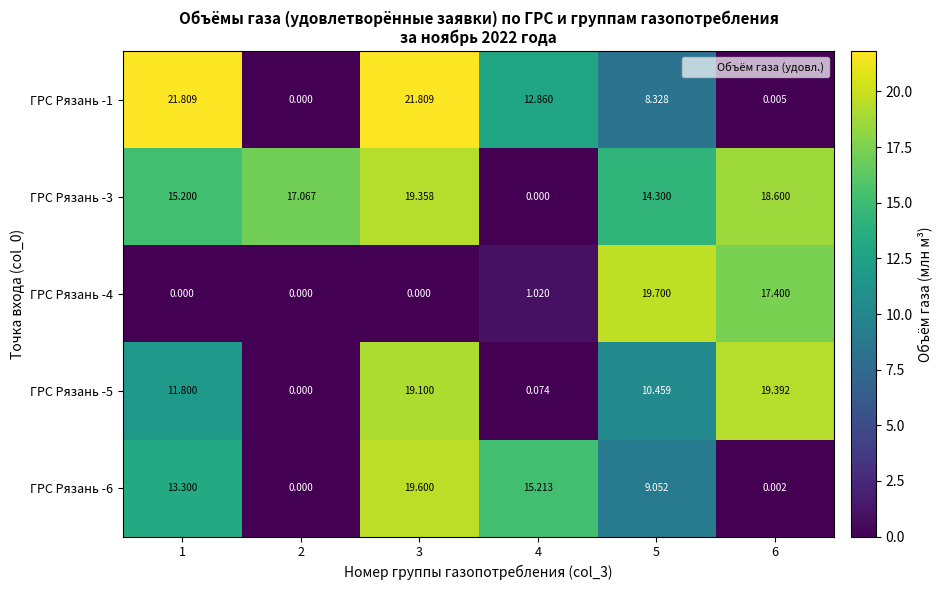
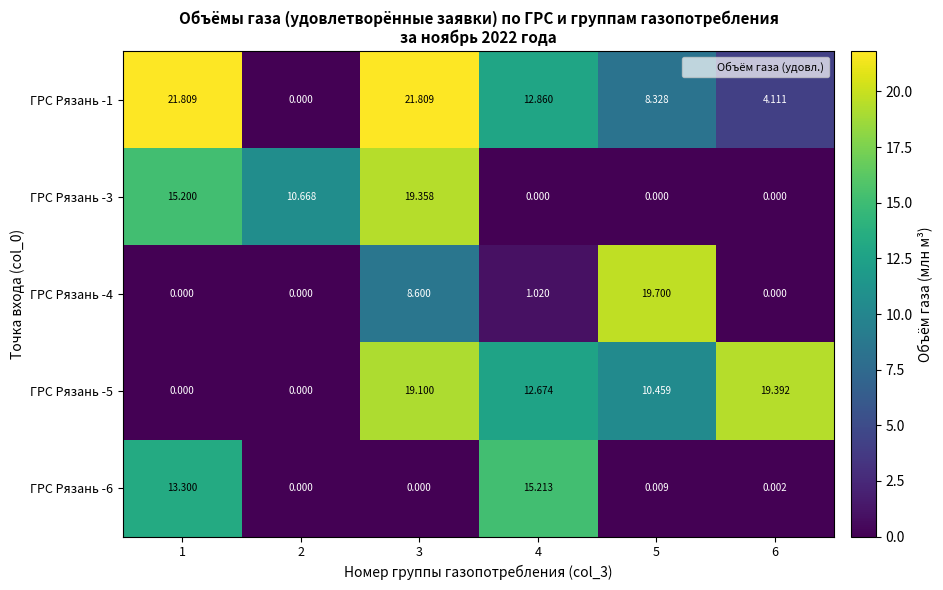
ГРС Рязань -1, 6: 0.005 -> 4.111
ГРС Рязань -3, 2: 17.067 -> 10.668
ГРС Рязань -3, 5: 14.300 -> 0.000
ГРС Рязань -3, 6: 18.600 -> 0.000
ГРС Рязань -4, 3: 0.000 -> 8.600
ГРС Рязань -4, 6: 17.400 -> 0.000
ГРС Рязань -5, 1: 11.800 -> 0.000
ГРС Рязань -5, 4: 0.074 -> 12.674
ГРС Рязань -6, 3: 19.600 -> 0.000
ГРС Рязань -6, 5: 9.052 -> 0.009
